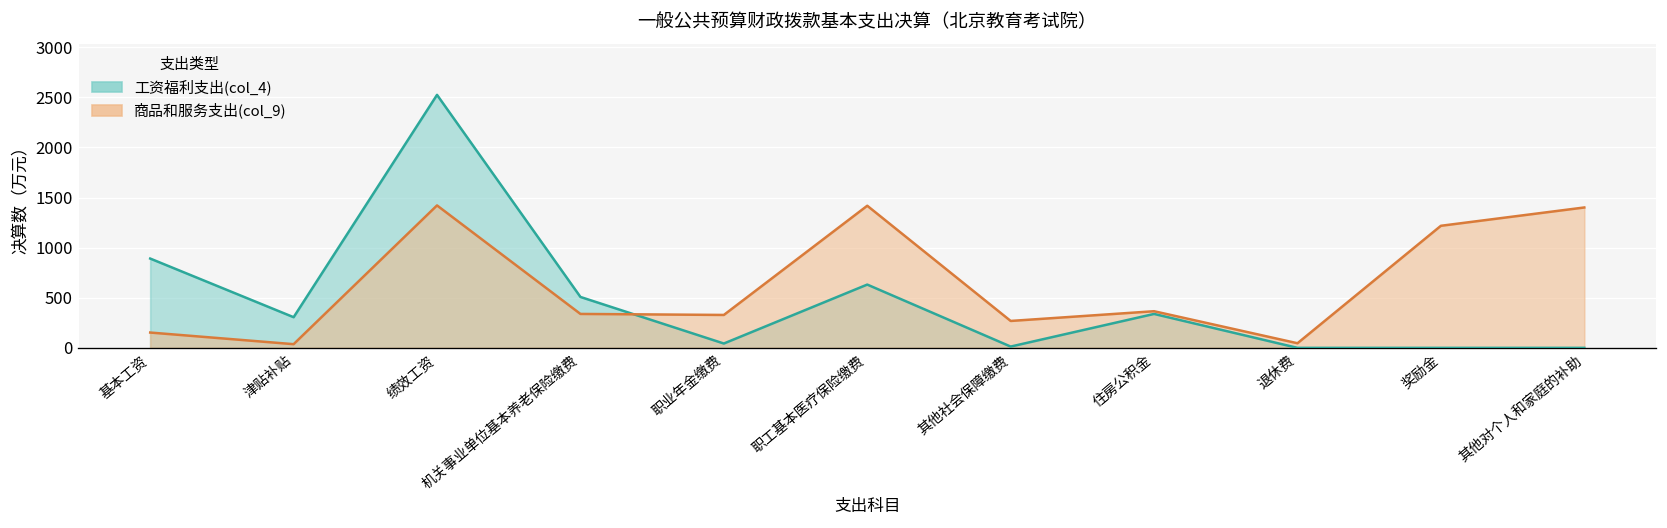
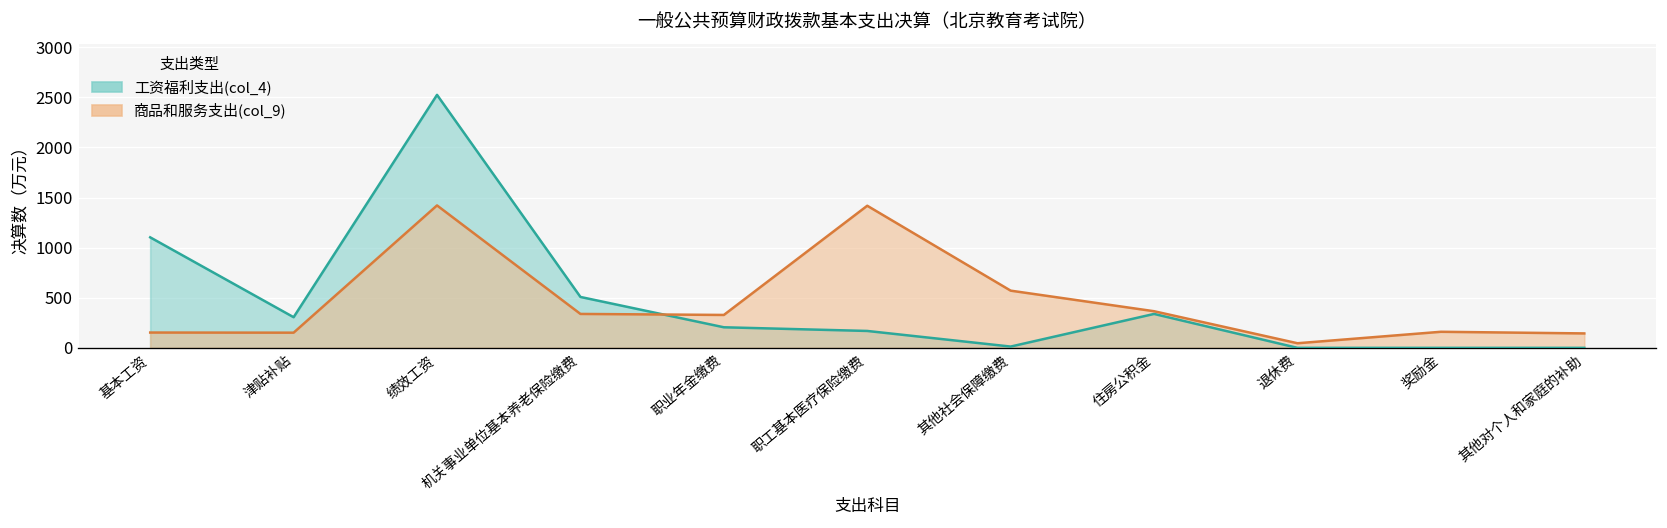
工资福利支出(col_4), 基本工资: 900 -> 1100
商品和服务支出(col_9), 津贴补贴: 0 -> 200
工资福利支出(col_4), 职业年金缴费: 0 -> 200
工资福利支出(col_4), 职工基本医疗保险缴费: 600 -> 200
商品和服务支出(col_9), 其他社会保障缴费: 300 -> 600
商品和服务支出(col_9), 奖励金: 1200 -> 200
商品和服务支出(col_9), 其他对个人和家庭的补助: 1400 -> 100
